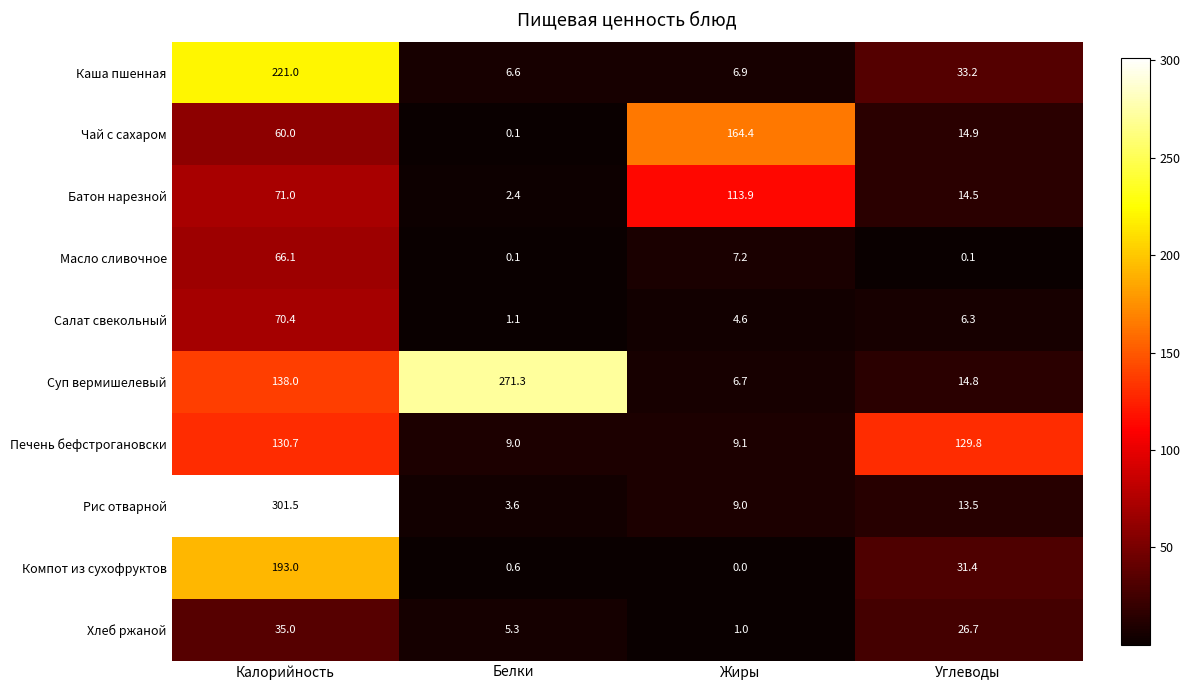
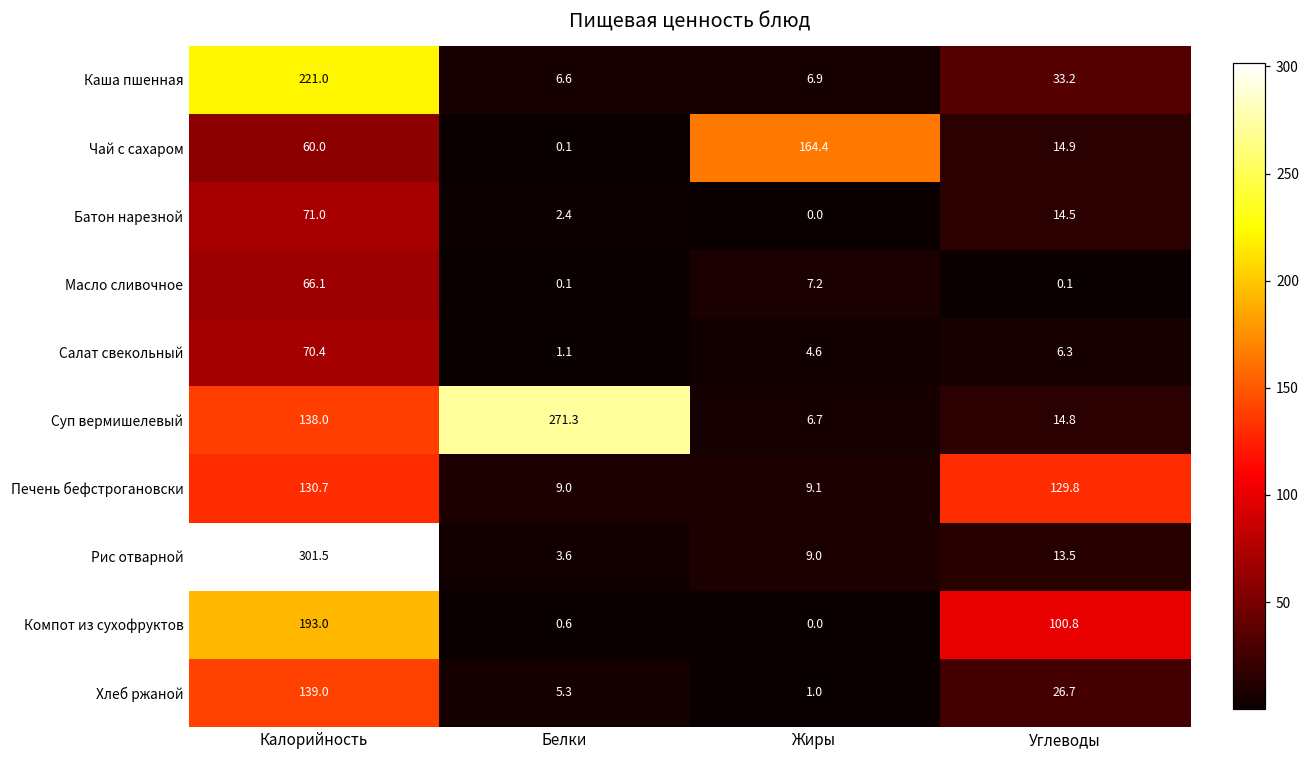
Батон нарезной, Жиры: 113.9 -> 0.0
Компот из сухофруктов, Углеводы: 31.4 -> 100.8
Хлеб ржаной, Калорийность: 35.0 -> 139.0
